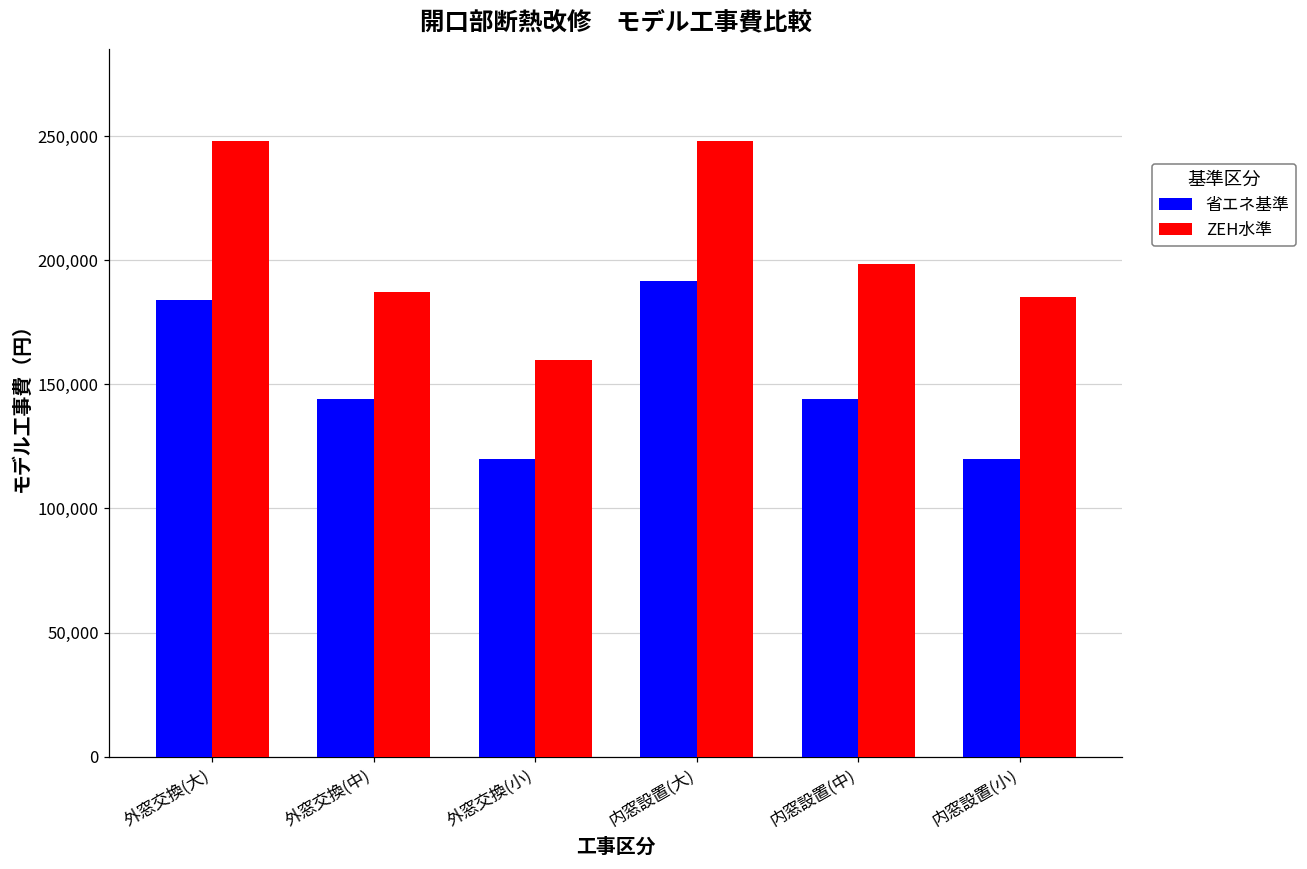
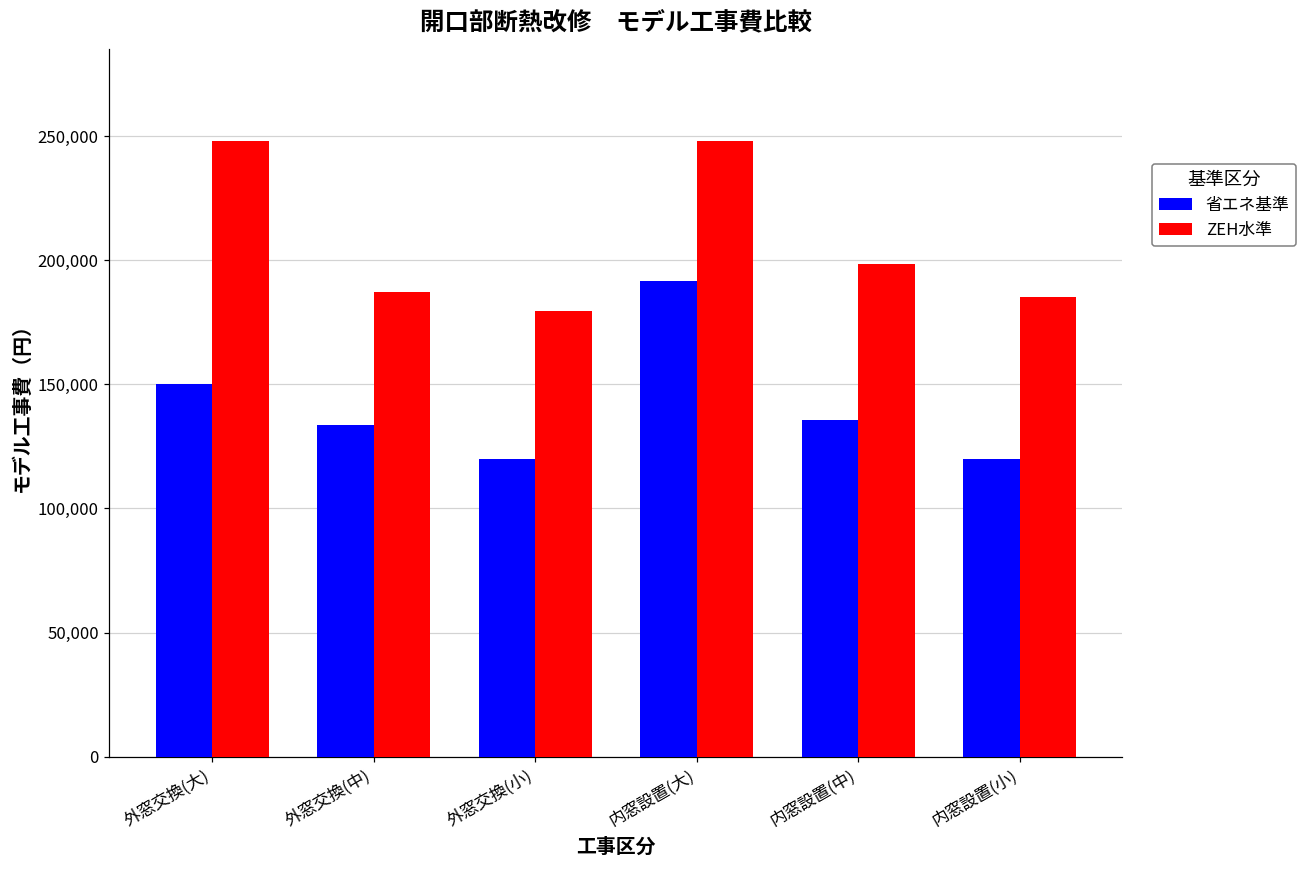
省エネ基準, 外窓交換(大): 184,000 -> 150,000
省エネ基準, 外窓交換(中): 144,000 -> 134,000
ZEH水準, 外窓交換(小): 160,000 -> 180,000
省エネ基準, 内窓設置(中): 144,000 -> 136,000
